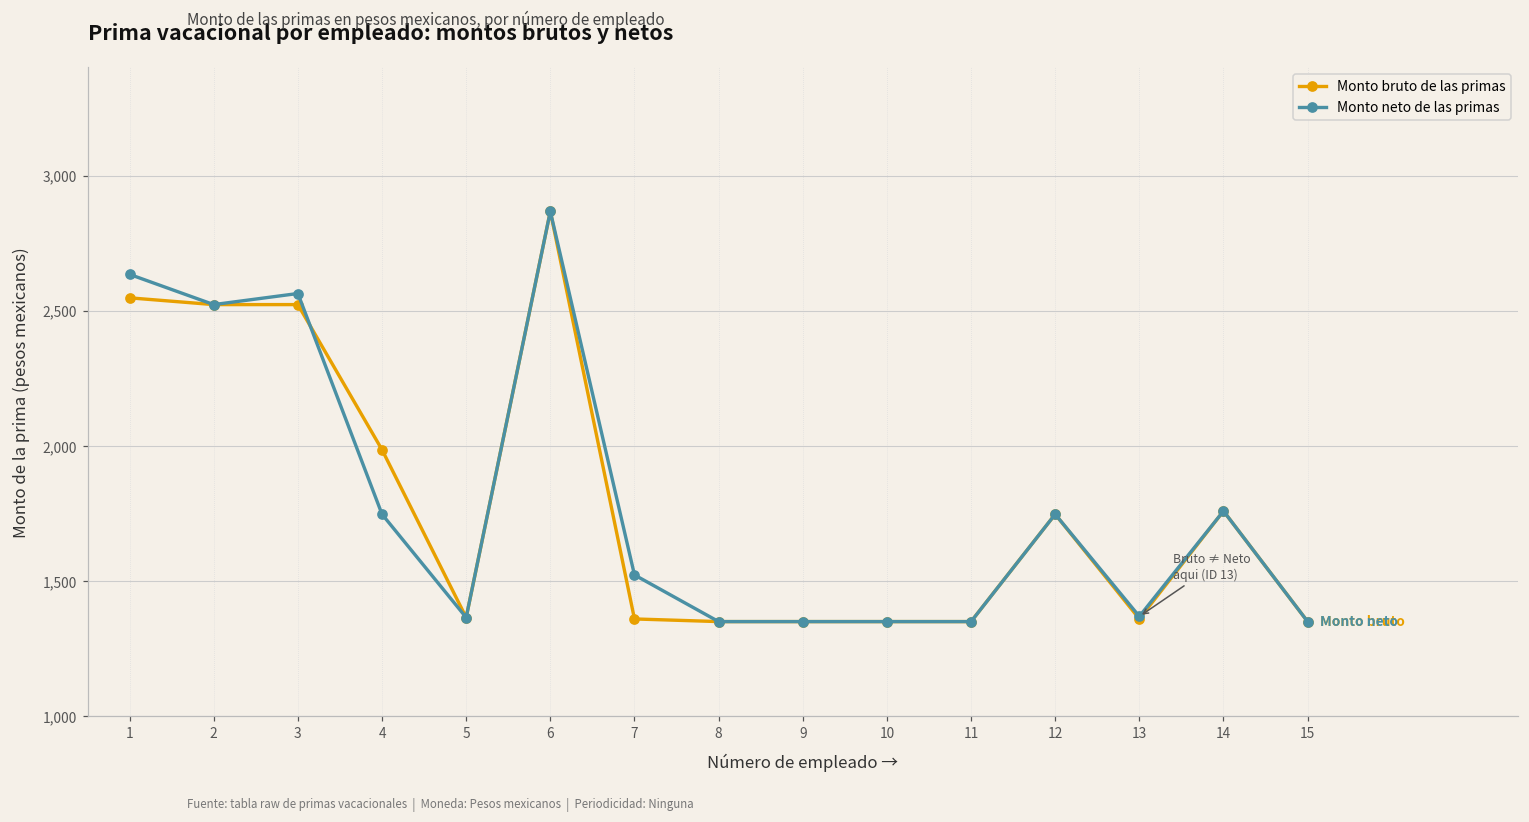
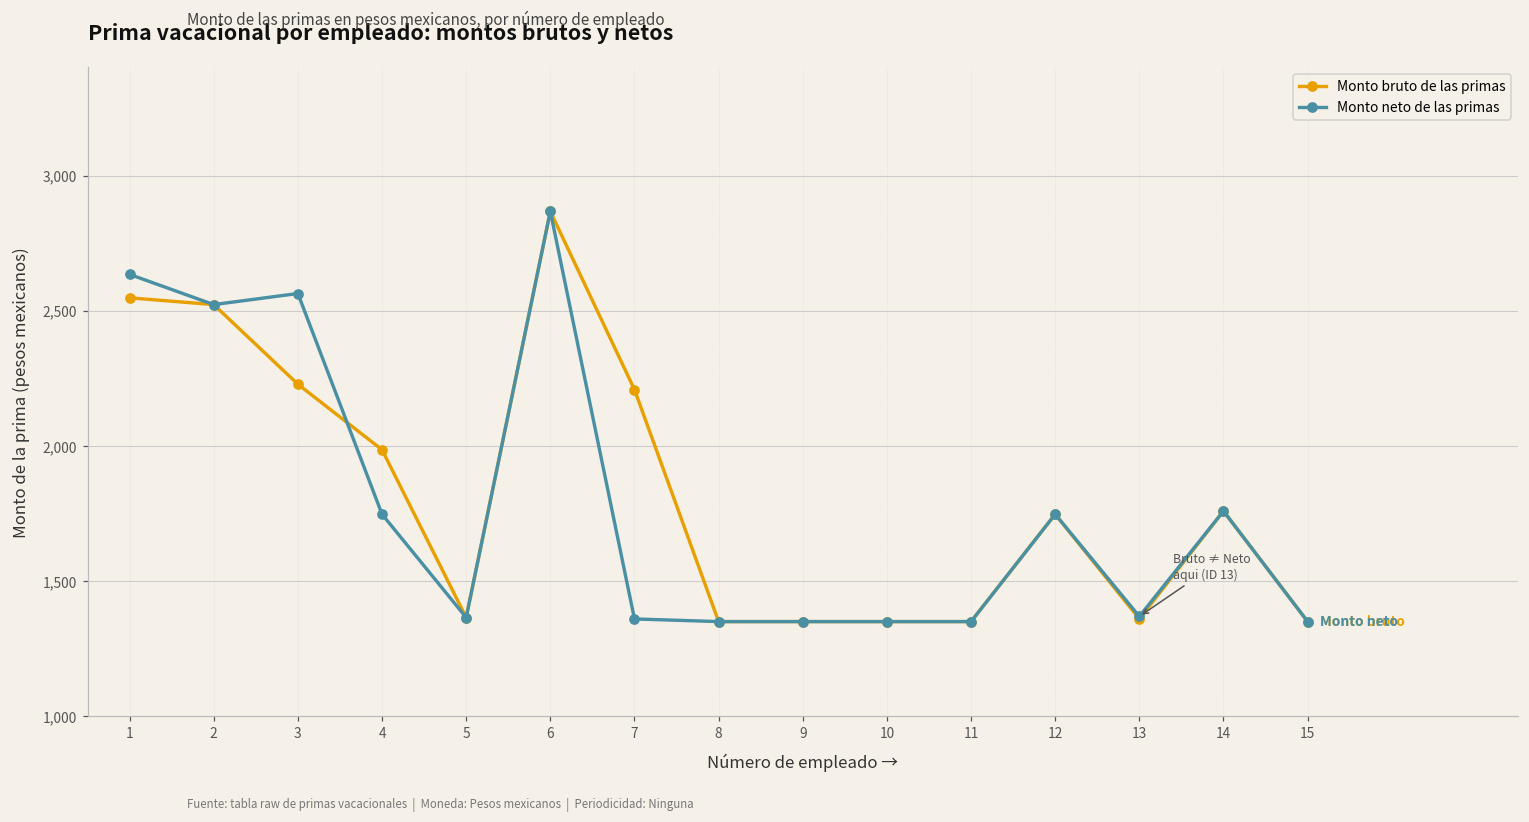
Monto bruto de las primas, 3: 2,520 -> 2,230
Monto bruto de las primas, 7: 1,360 -> 2,210
Monto neto de las primas, 7: 1,520 -> 1,360
